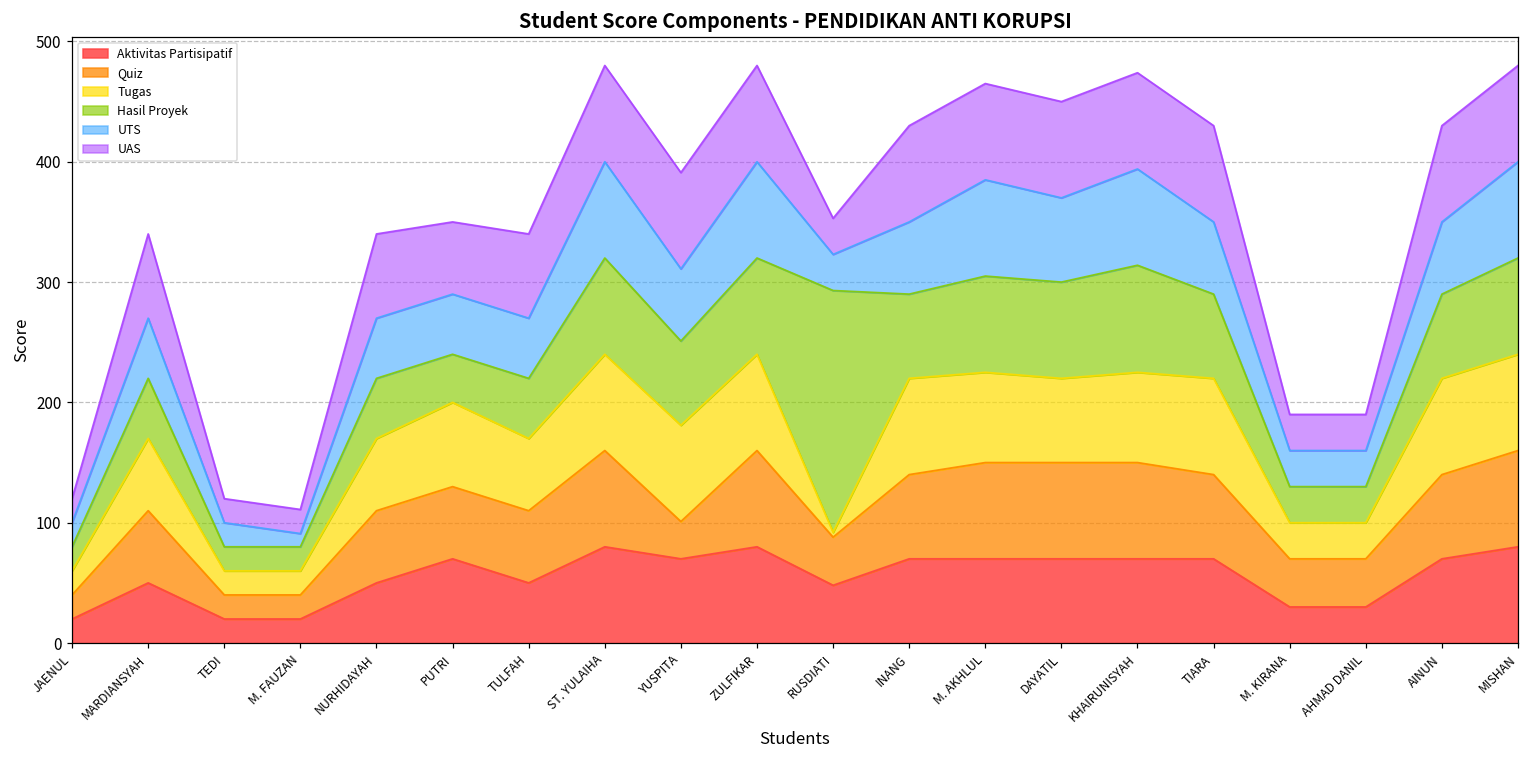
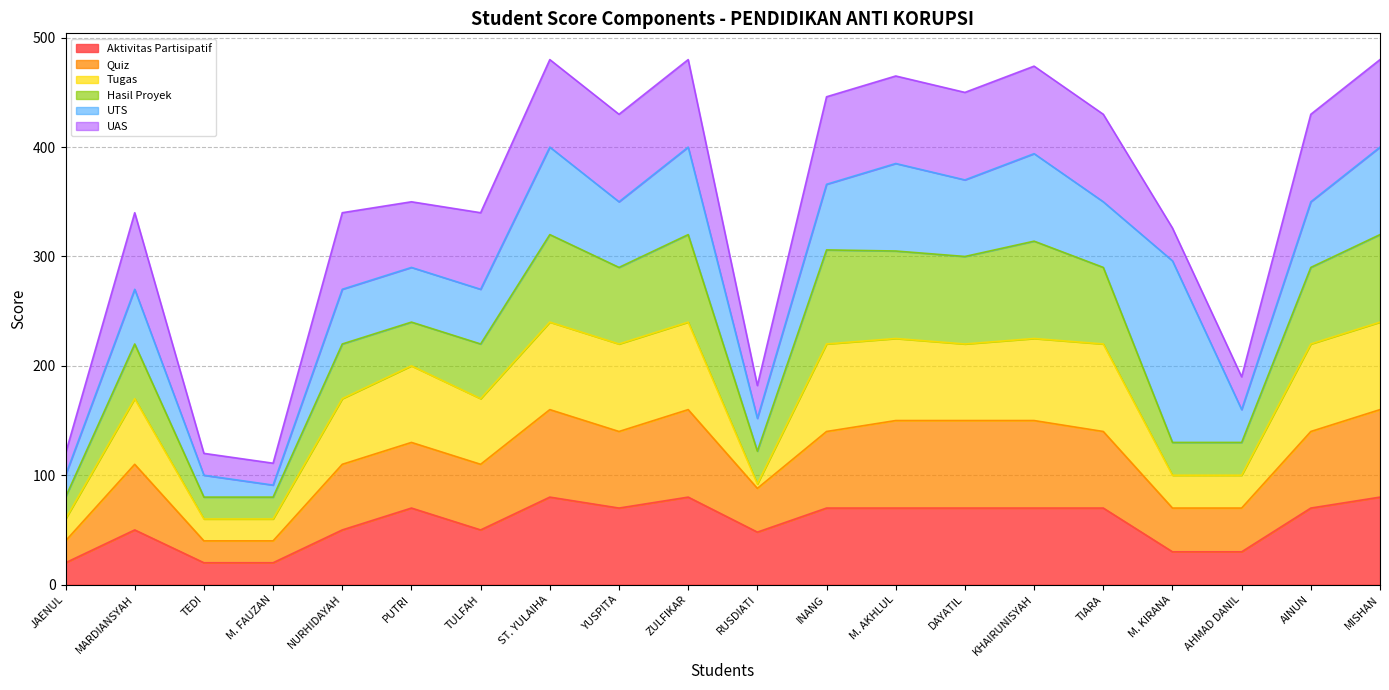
Quiz, YUSPITA: 31 -> 70
Hasil Proyek, RUSDIATI: 201 -> 30
Hasil Proyek, INANG: 70 -> 86
UTS, M. KIRANA: 30 -> 166
